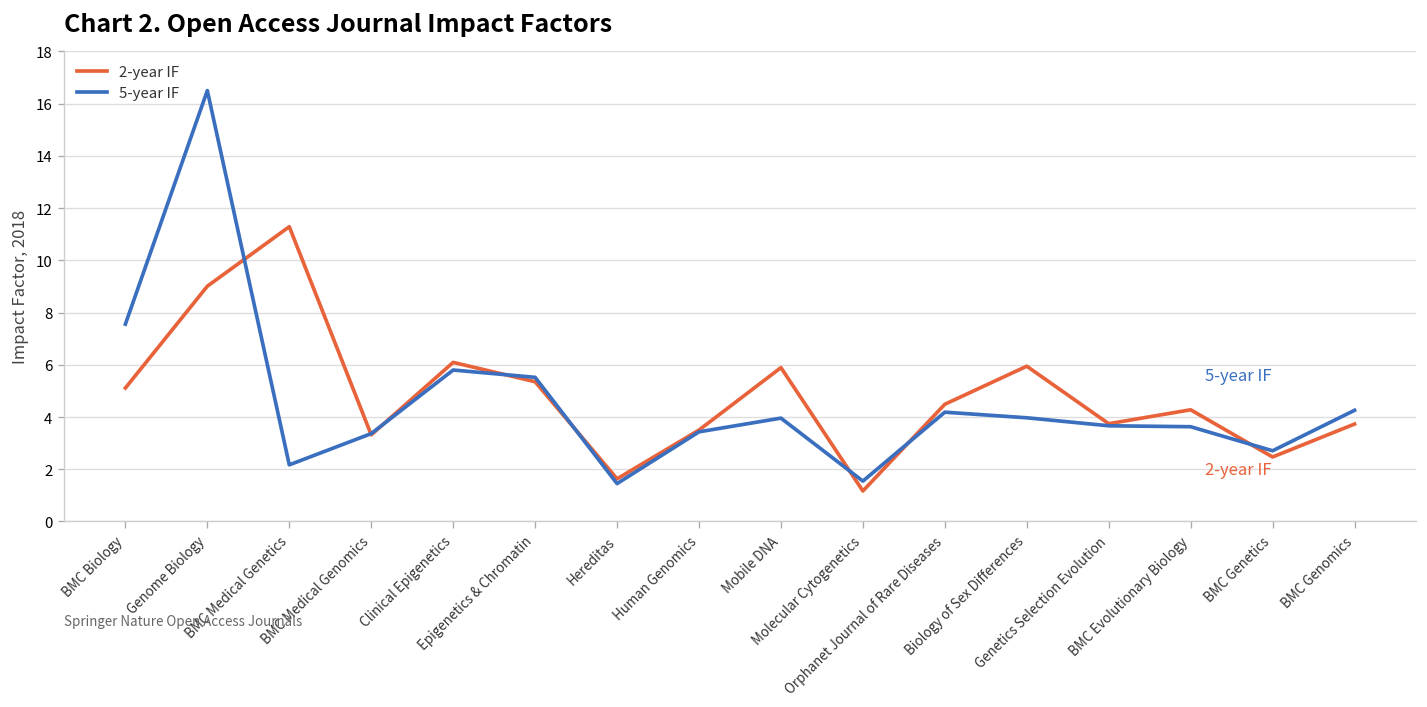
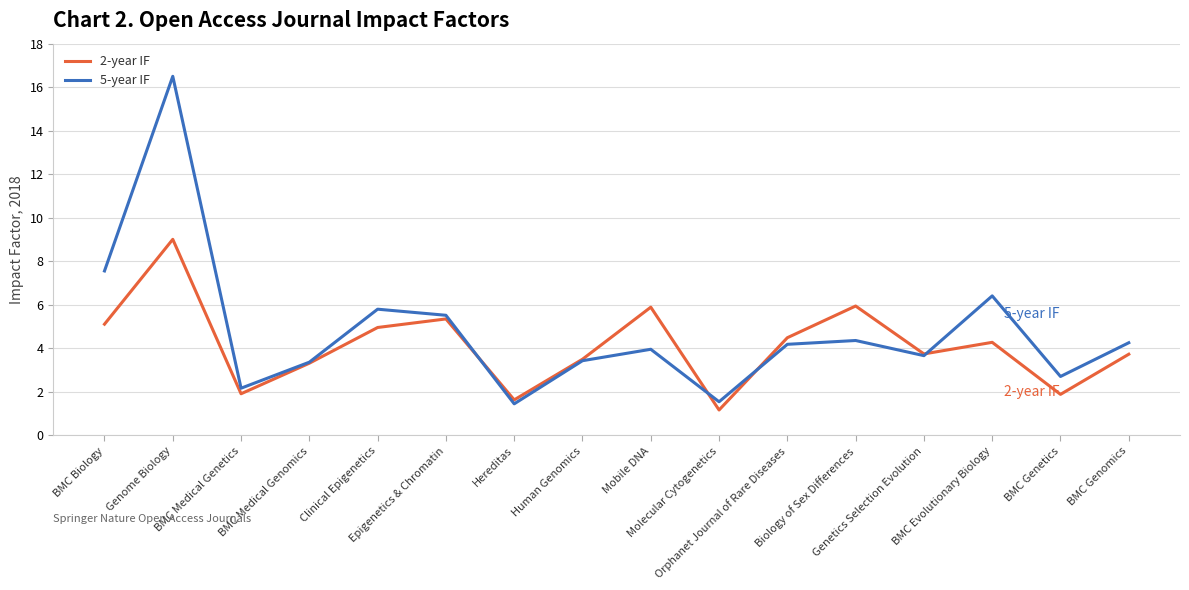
2-year IF, BMC Medical Genetics: 11.3 -> 1.9
2-year IF, Clinical Epigenetics: 6.1 -> 5.0
5-year IF, Biology of Sex Differences: 4.0 -> 4.4
5-year IF, BMC Evolutionary Biology: 3.6 -> 6.4
2-year IF, BMC Genetics: 2.5 -> 1.9
